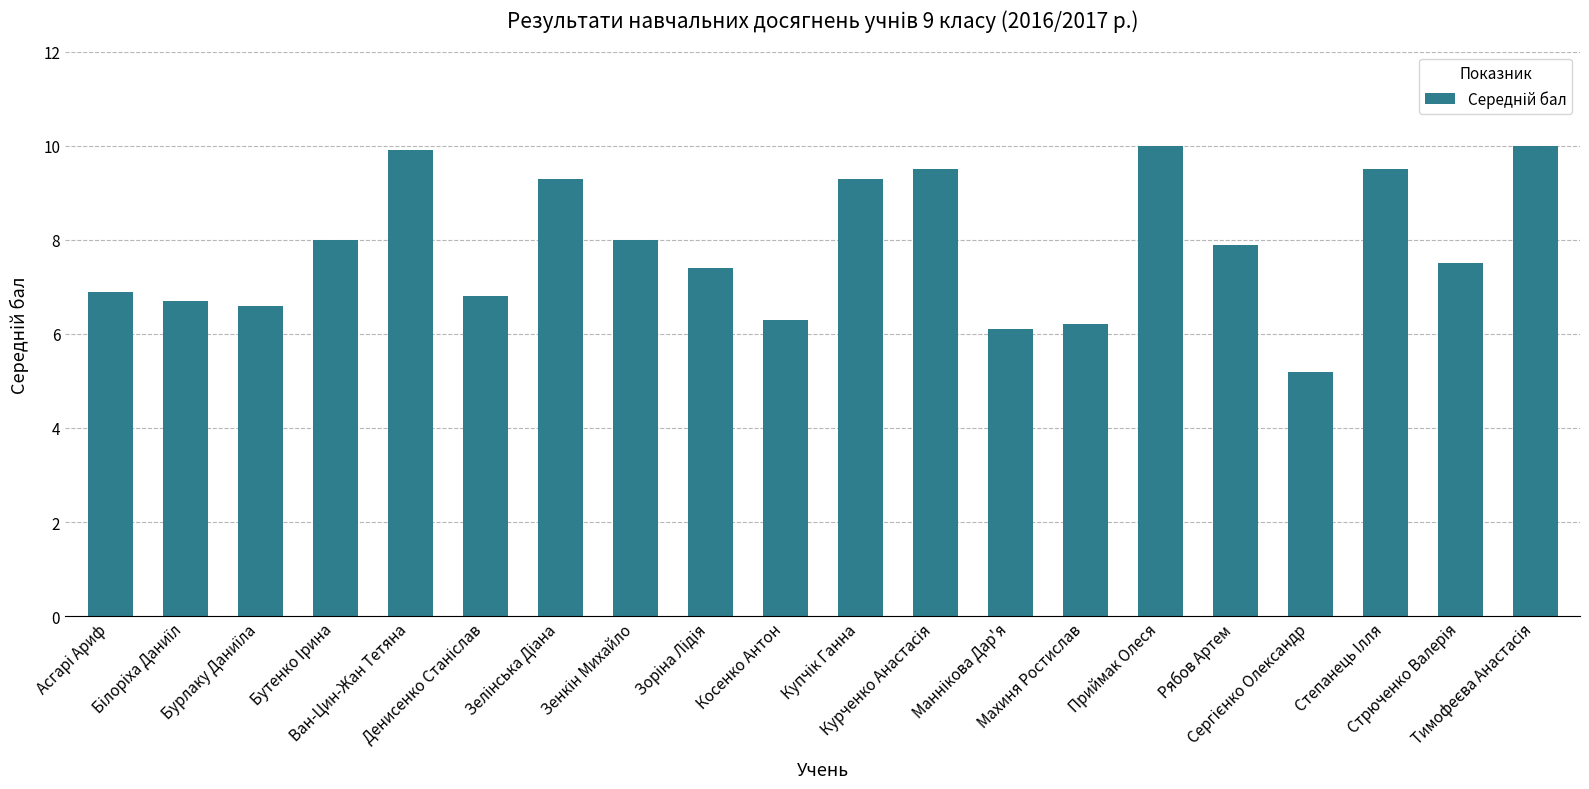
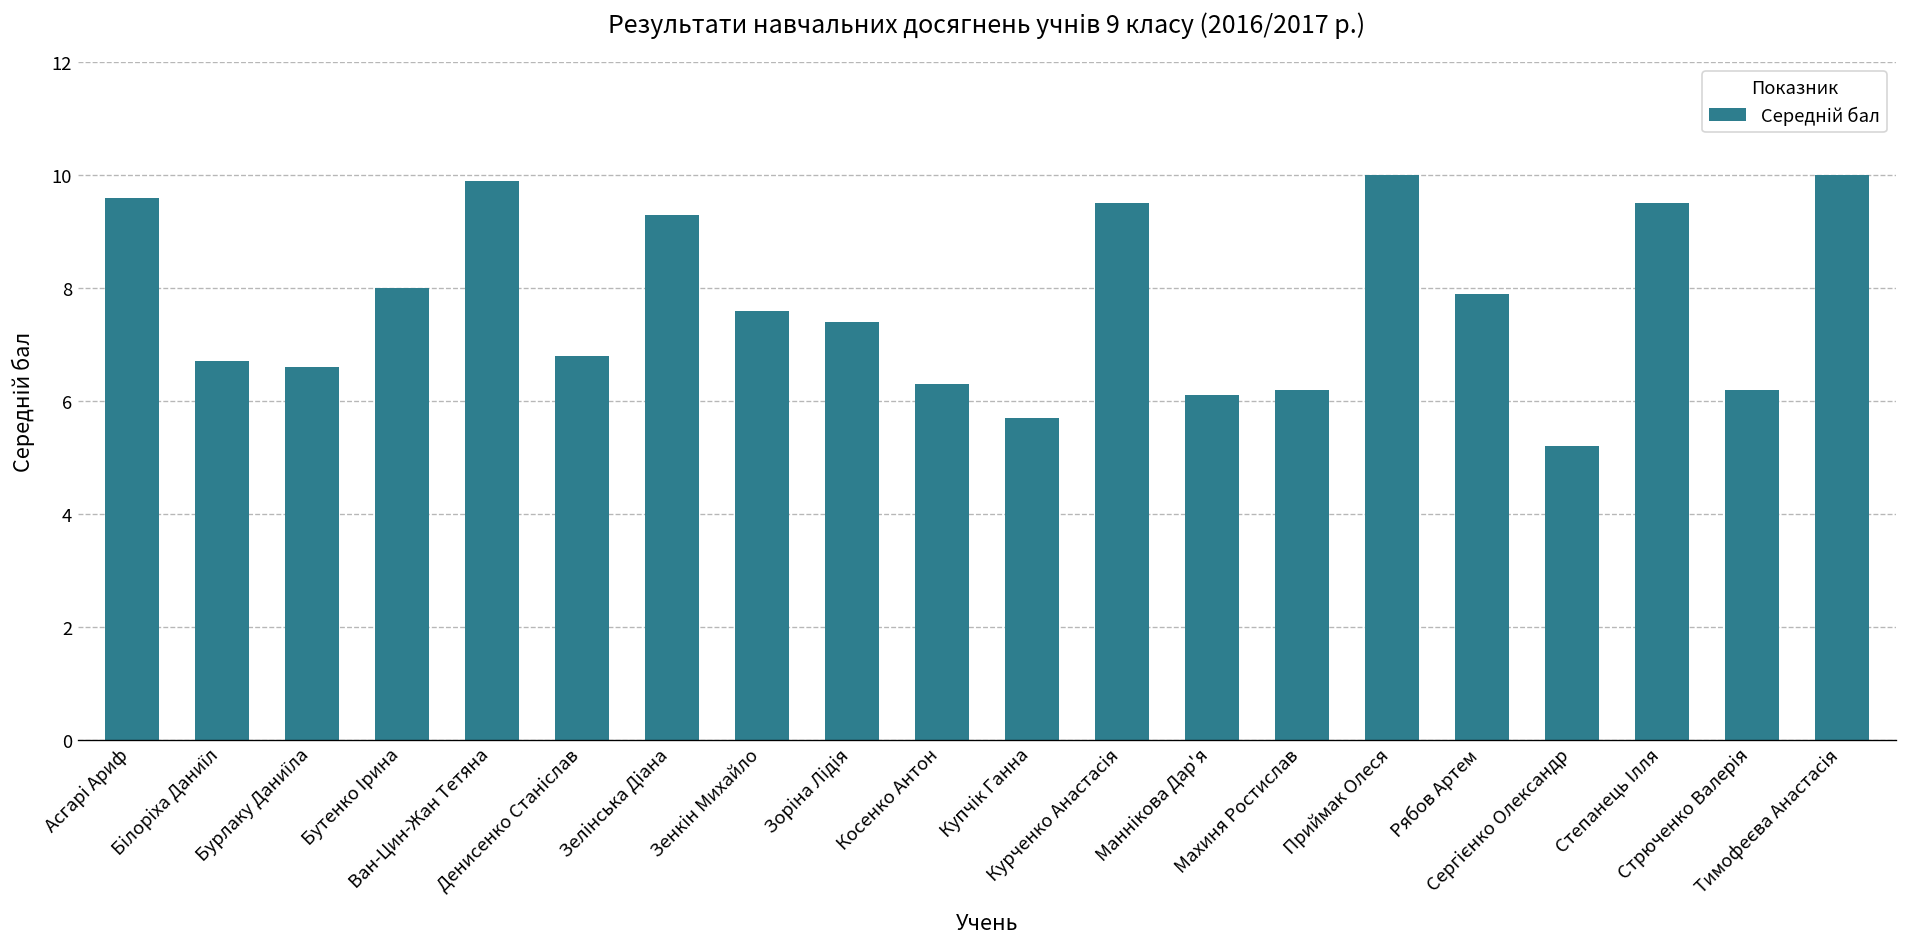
Асгарі Ариф: 6.9 -> 9.6
Зенкін Михайло: 8.0 -> 7.6
Купчік Ганна: 9.3 -> 5.7
Стрюченко Валерія: 7.5 -> 6.2
